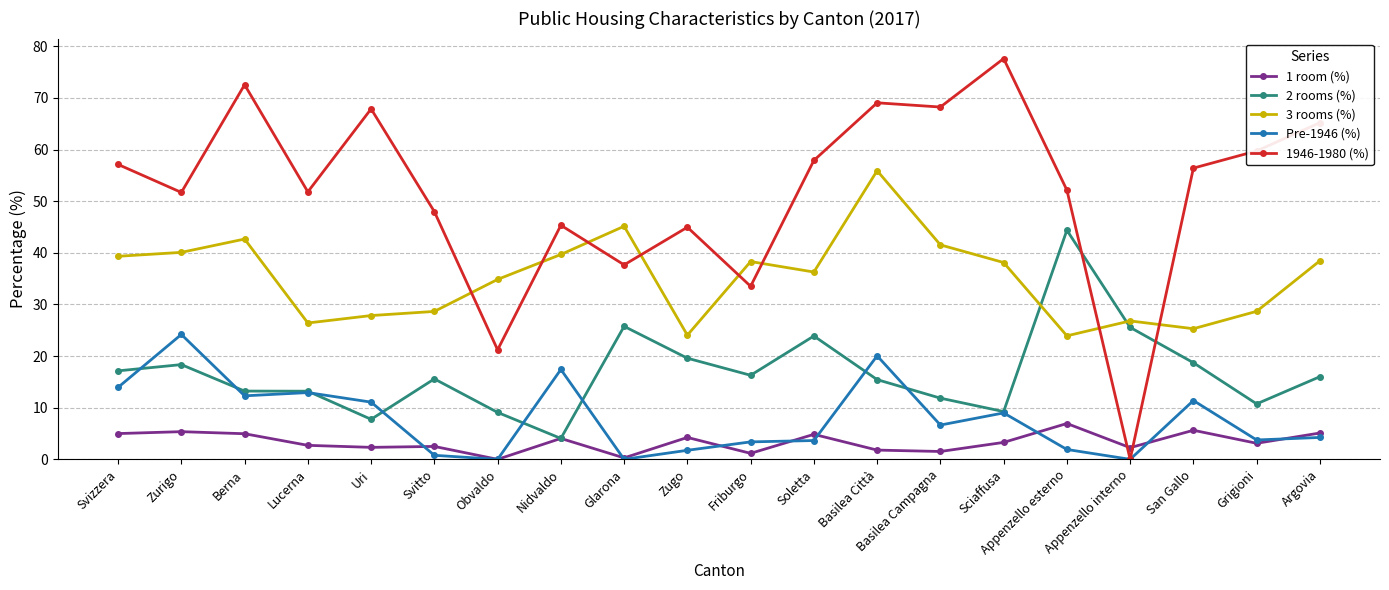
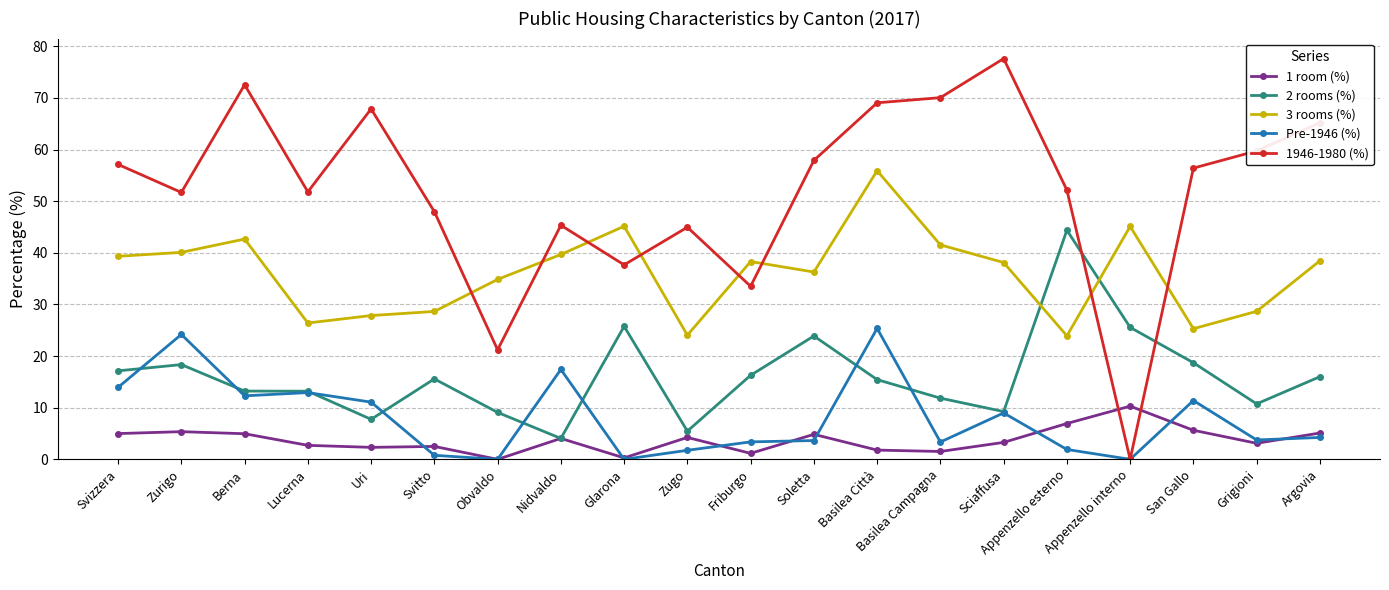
2 rooms (%), Zugo: 20 -> 5
Pre-1946 (%), Basilea Città: 20 -> 25
Pre-1946 (%), Basilea Campagna: 7 -> 3
1946-1980 (%), Basilea Campagna: 68 -> 70
1 room (%), Appenzello interno: 2 -> 10
3 rooms (%), Appenzello interno: 27 -> 45
